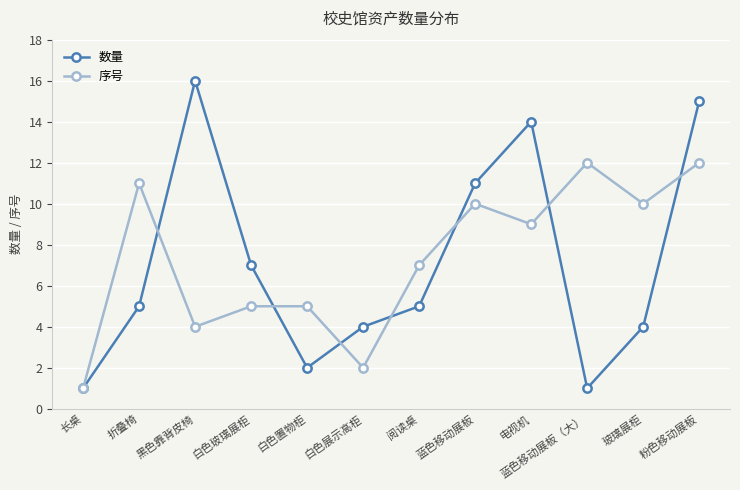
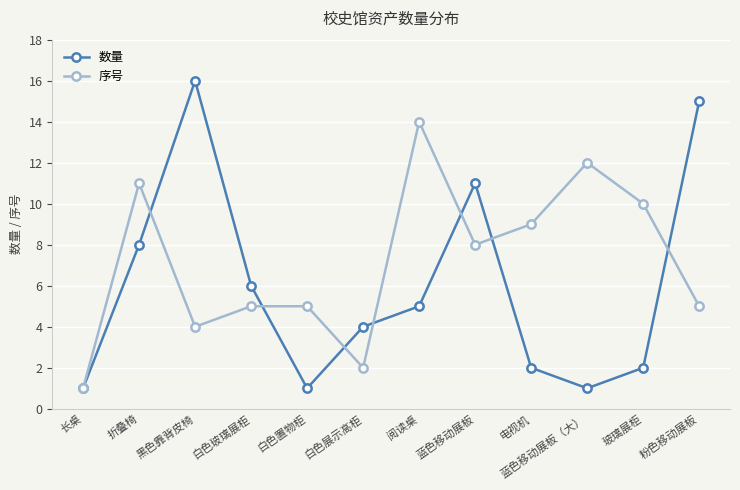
数量, 折叠椅: 5 -> 8
数量, 白色玻璃展柜: 7 -> 6
数量, 白色置物柜: 2 -> 1
序号, 阅读桌: 7 -> 14
序号, 蓝色移动展板: 10 -> 8
数量, 电视机: 14 -> 2
数量, 玻璃展柜: 4 -> 2
序号, 粉色移动展板: 12 -> 5
